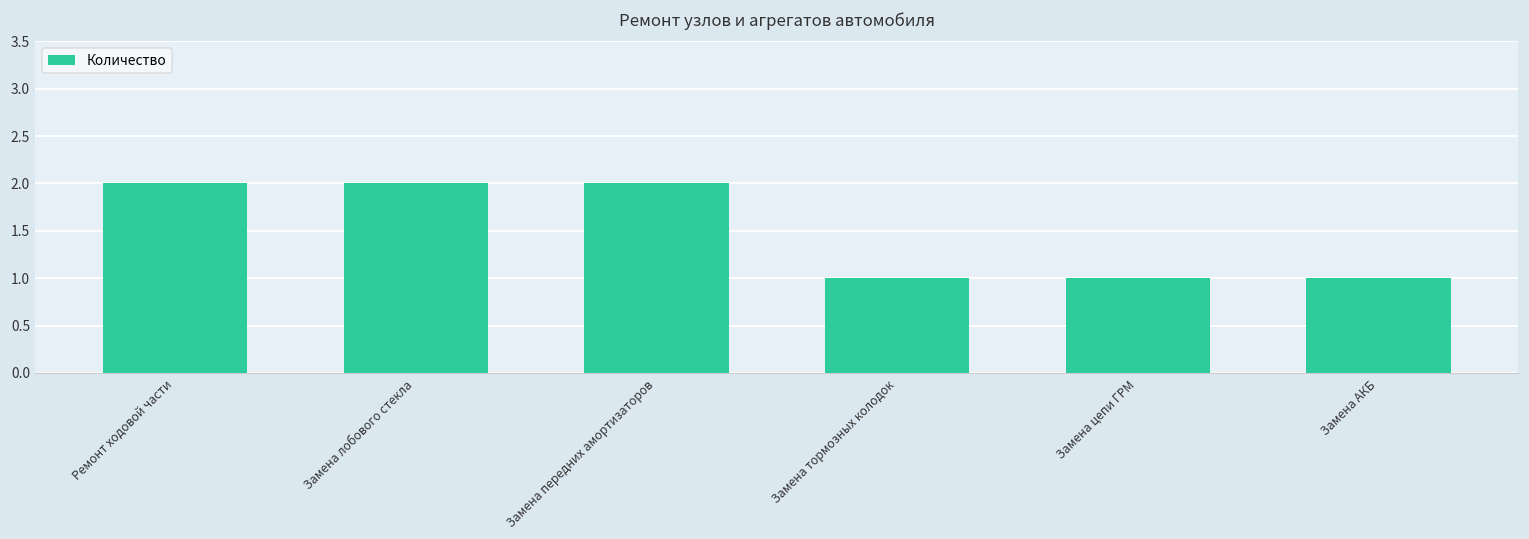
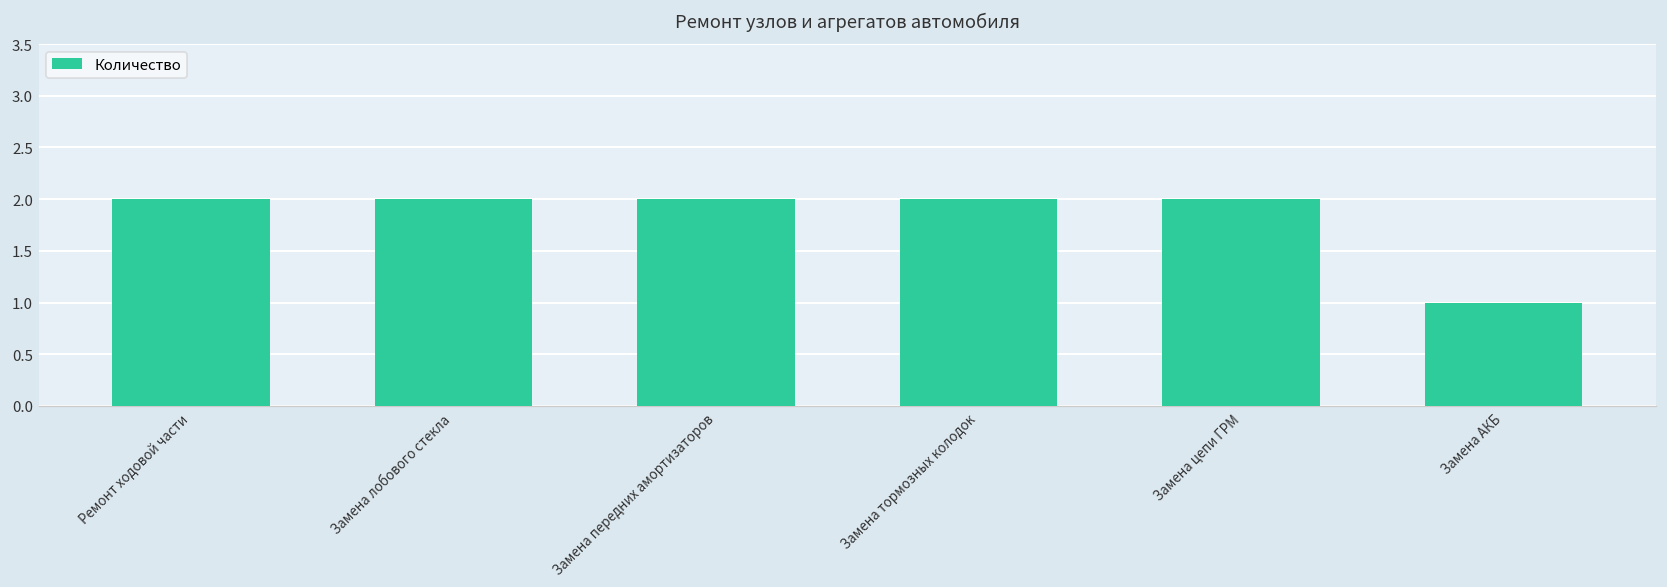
Замена тормозных колодок: 1 -> 2
Замена цепи ГРМ: 1 -> 2
